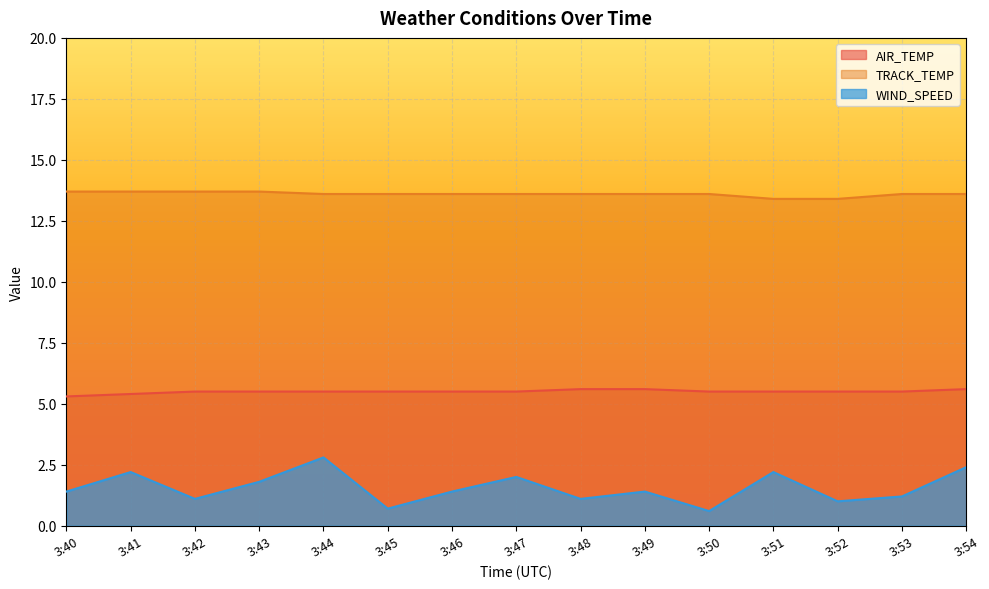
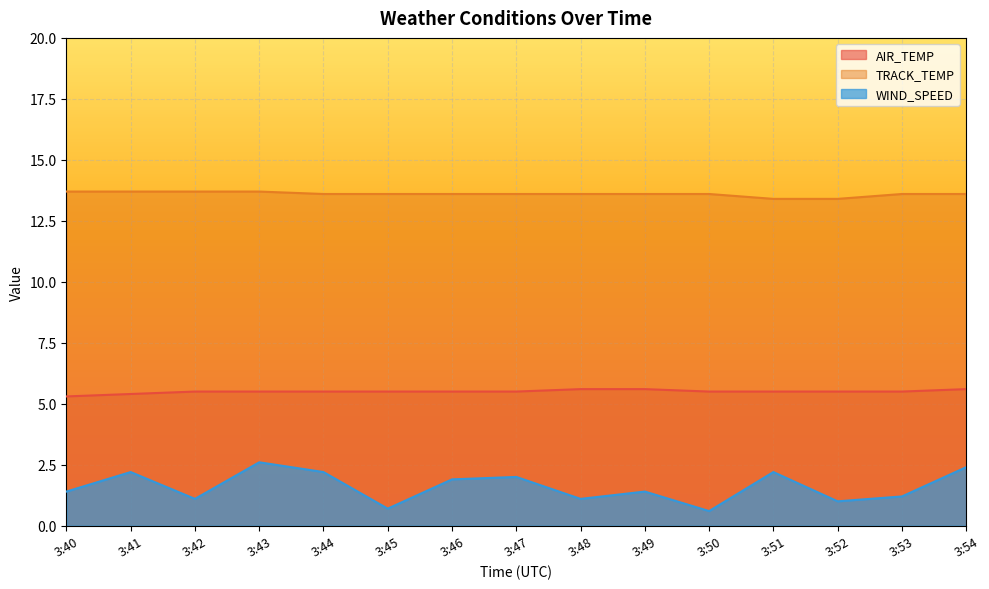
WIND_SPEED, 3:43: 1.8 -> 2.6
WIND_SPEED, 3:44: 2.8 -> 2.2
WIND_SPEED, 3:46: 1.4 -> 1.9
